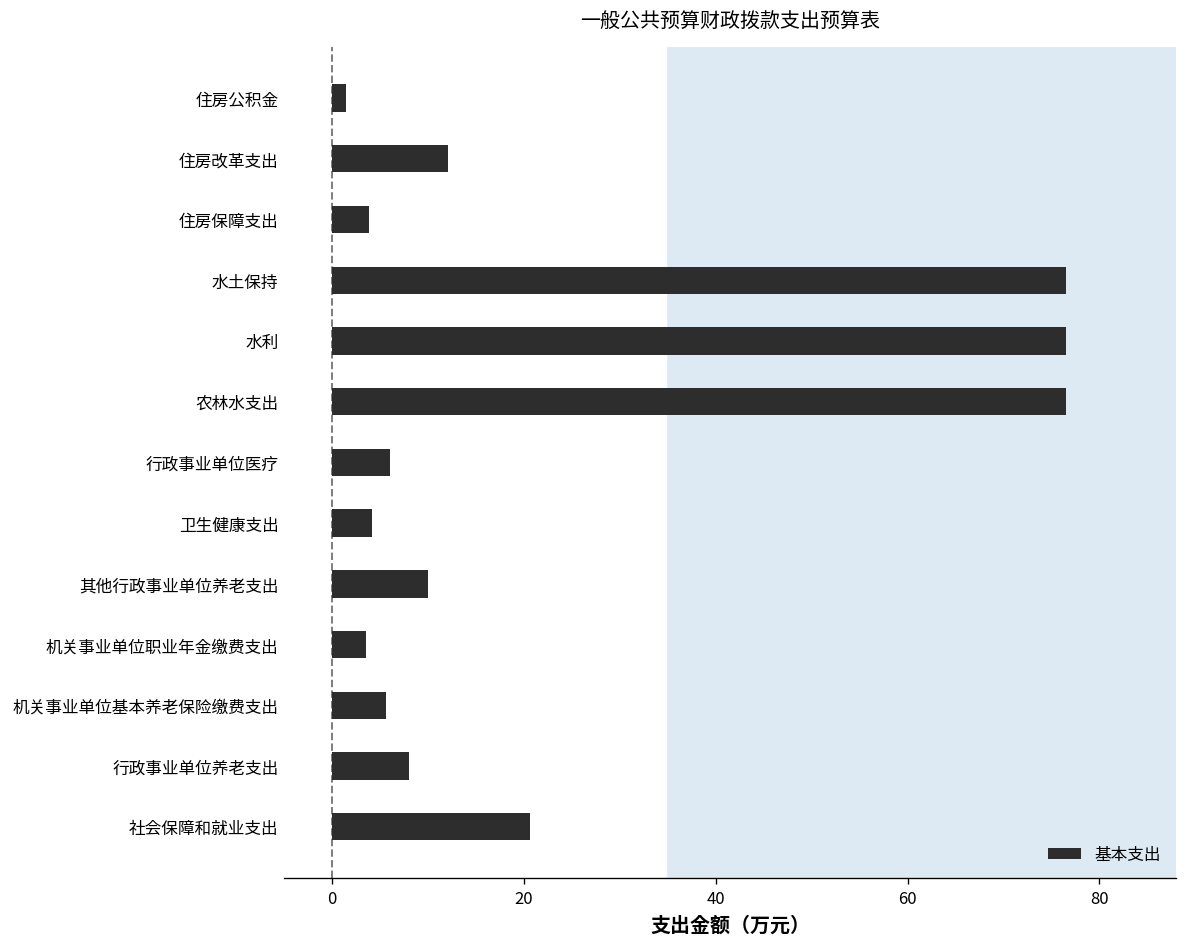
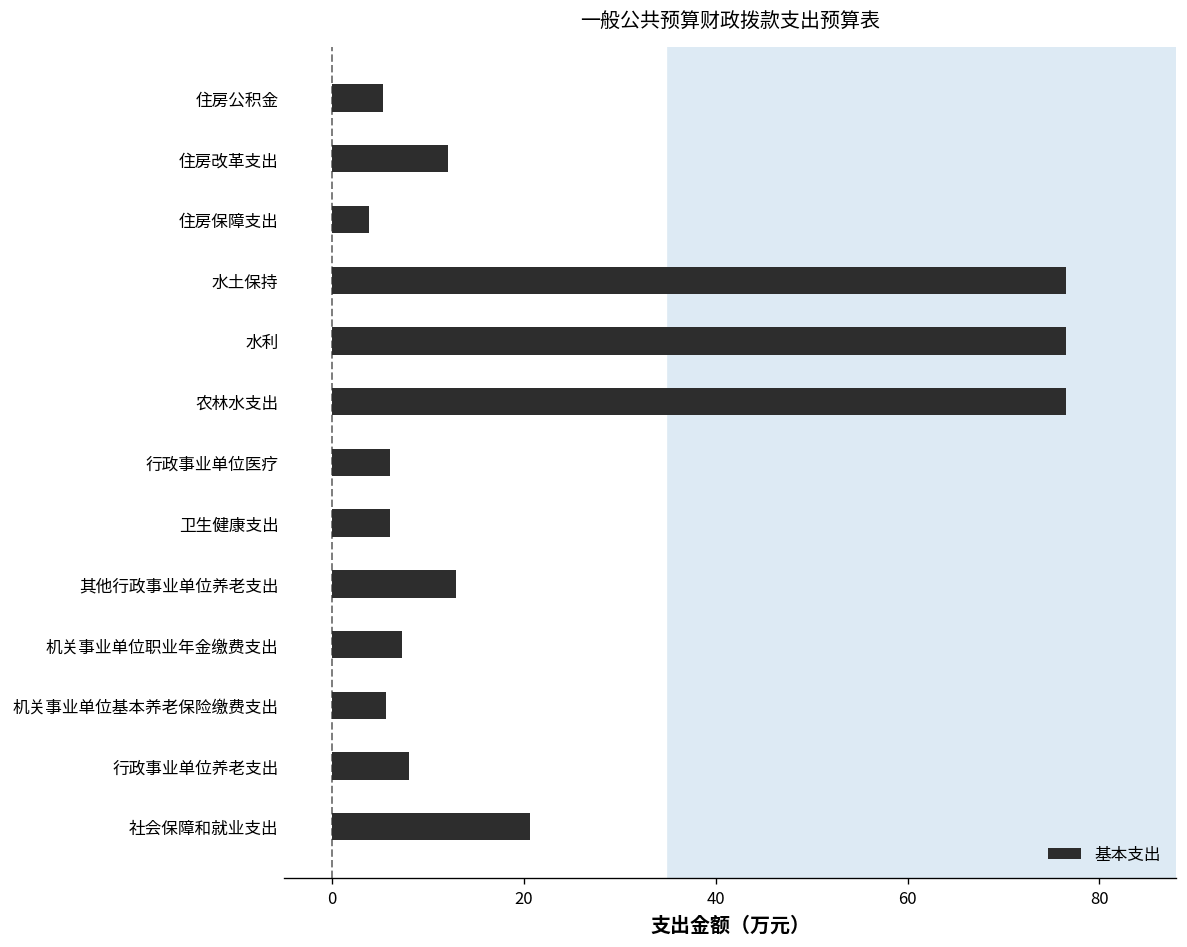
住房公积金: 1 -> 5
卫生健康支出: 4 -> 6
其他行政事业单位养老支出: 10 -> 13
机关事业单位职业年金缴费支出: 4 -> 7
